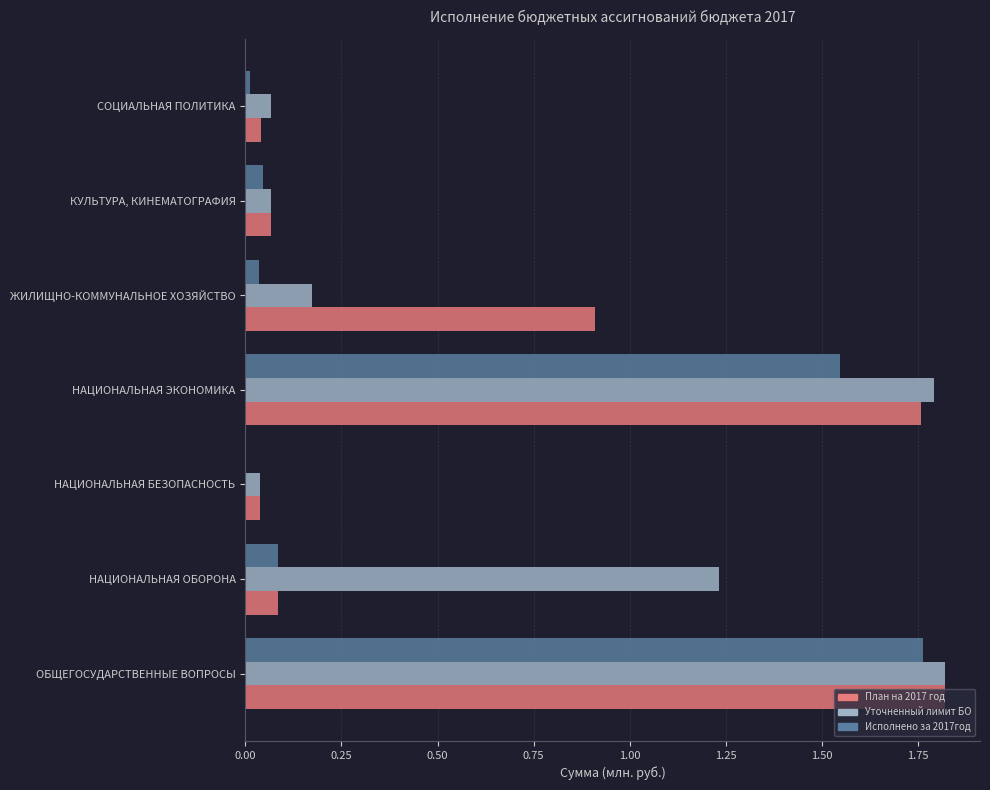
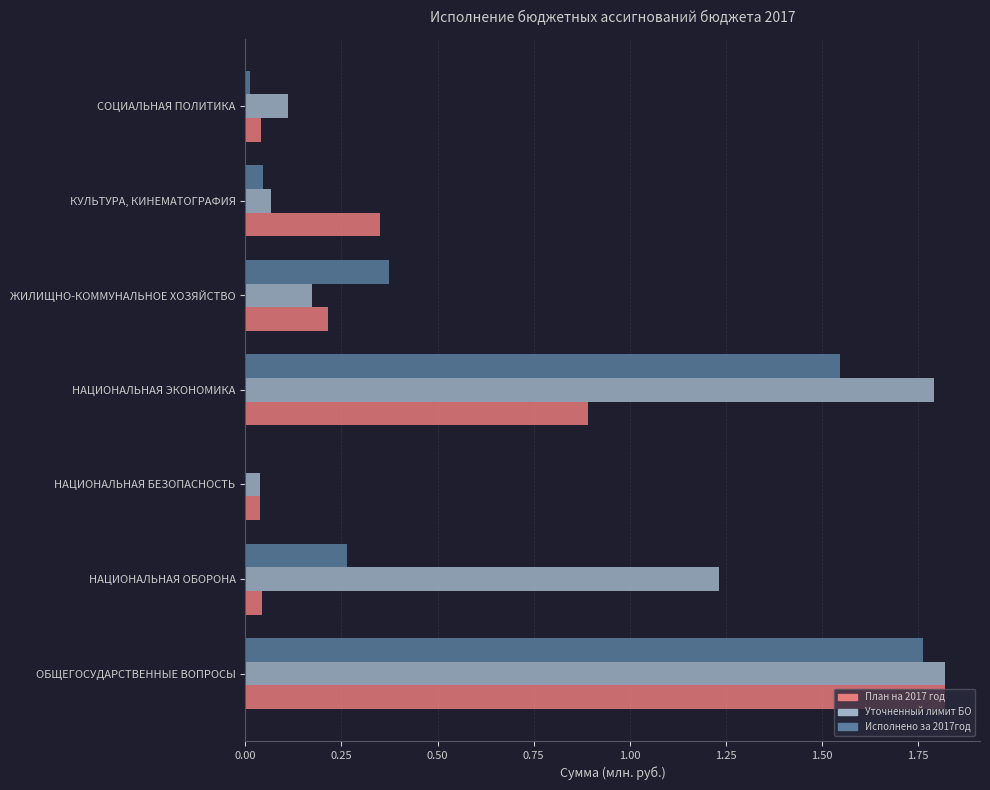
Уточненный лимит БО, СОЦИАЛЬНАЯ ПОЛИТИКА: 0.07 -> 0.11
План на 2017 год, КУЛЬТУРА, КИНЕМАТОГРАФИЯ: 0.07 -> 0.35
Исполнено за 2017год, ЖИЛИЩНО-КОММУНАЛЬНОЕ ХОЗЯЙСТВО: 0.04 -> 0.37
План на 2017 год, ЖИЛИЩНО-КОММУНАЛЬНОЕ ХОЗЯЙСТВО: 0.91 -> 0.21
План на 2017 год, НАЦИОНАЛЬНАЯ ЭКОНОМИКА: 1.76 -> 0.89
Исполнено за 2017год, НАЦИОНАЛЬНАЯ ОБОРОНА: 0.08 -> 0.26
План на 2017 год, НАЦИОНАЛЬНАЯ ОБОРОНА: 0.08 -> 0.04
